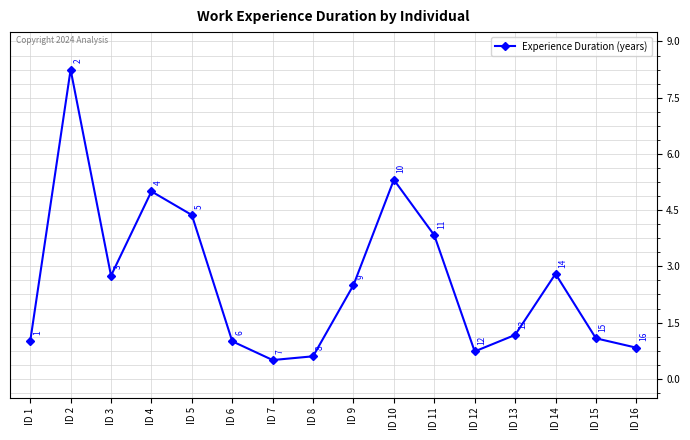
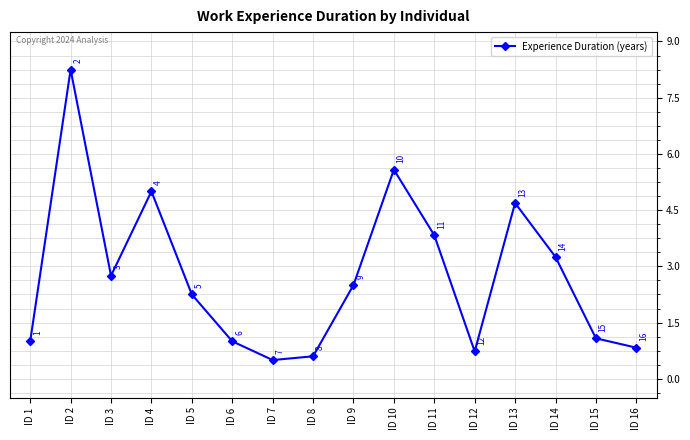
ID 5: 4.4 -> 2.3
ID 10: 5.3 -> 5.6
ID 13: 1.2 -> 4.7
ID 14: 2.8 -> 3.3
